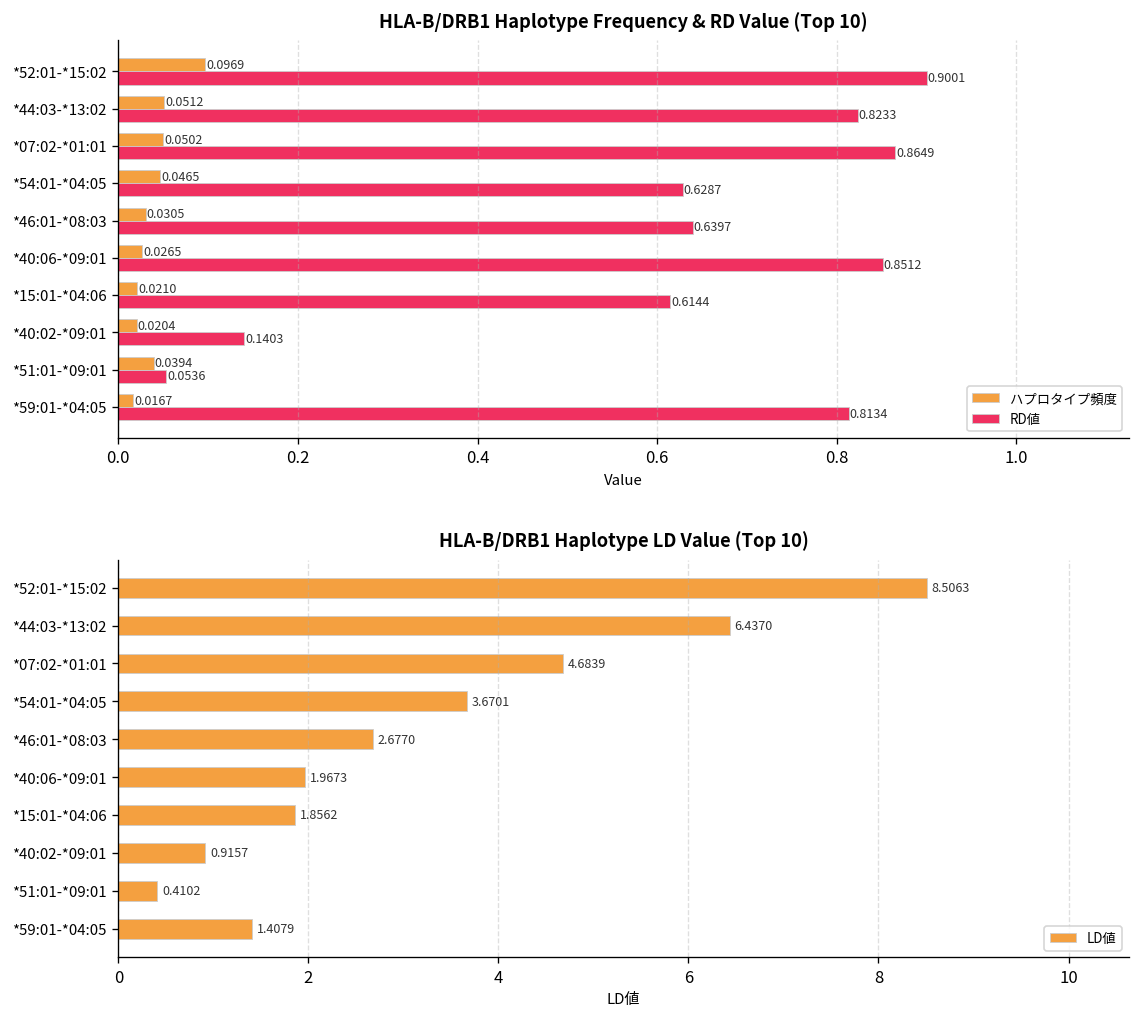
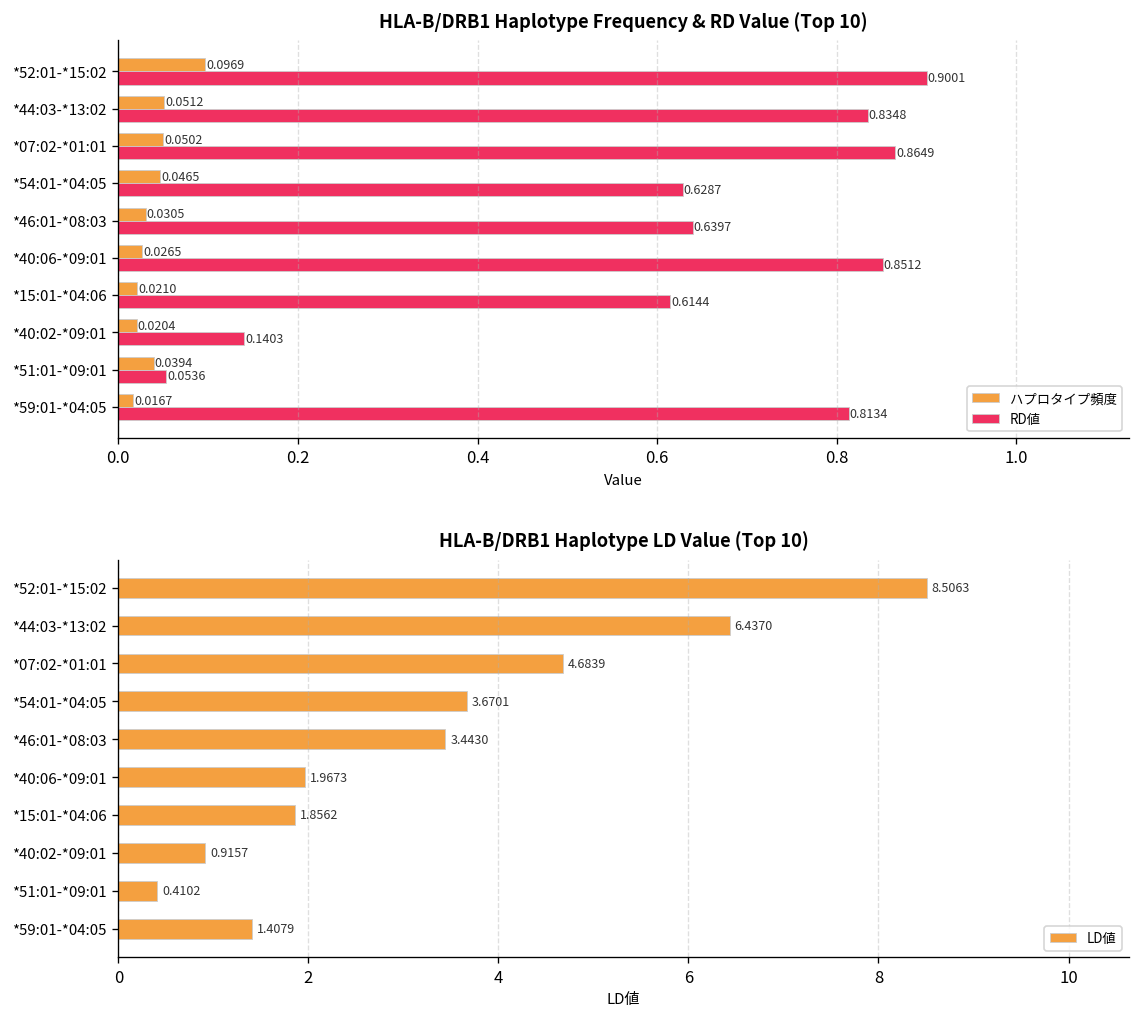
HLA-B/DRB1 Haplotype Frequency & RD Value (Top 10), RD値, *44:03-*13:02: 0.8233 -> 0.8348
HLA-B/DRB1 Haplotype LD Value (Top 10), *46:01-*08:03: 2.6770 -> 3.4430
